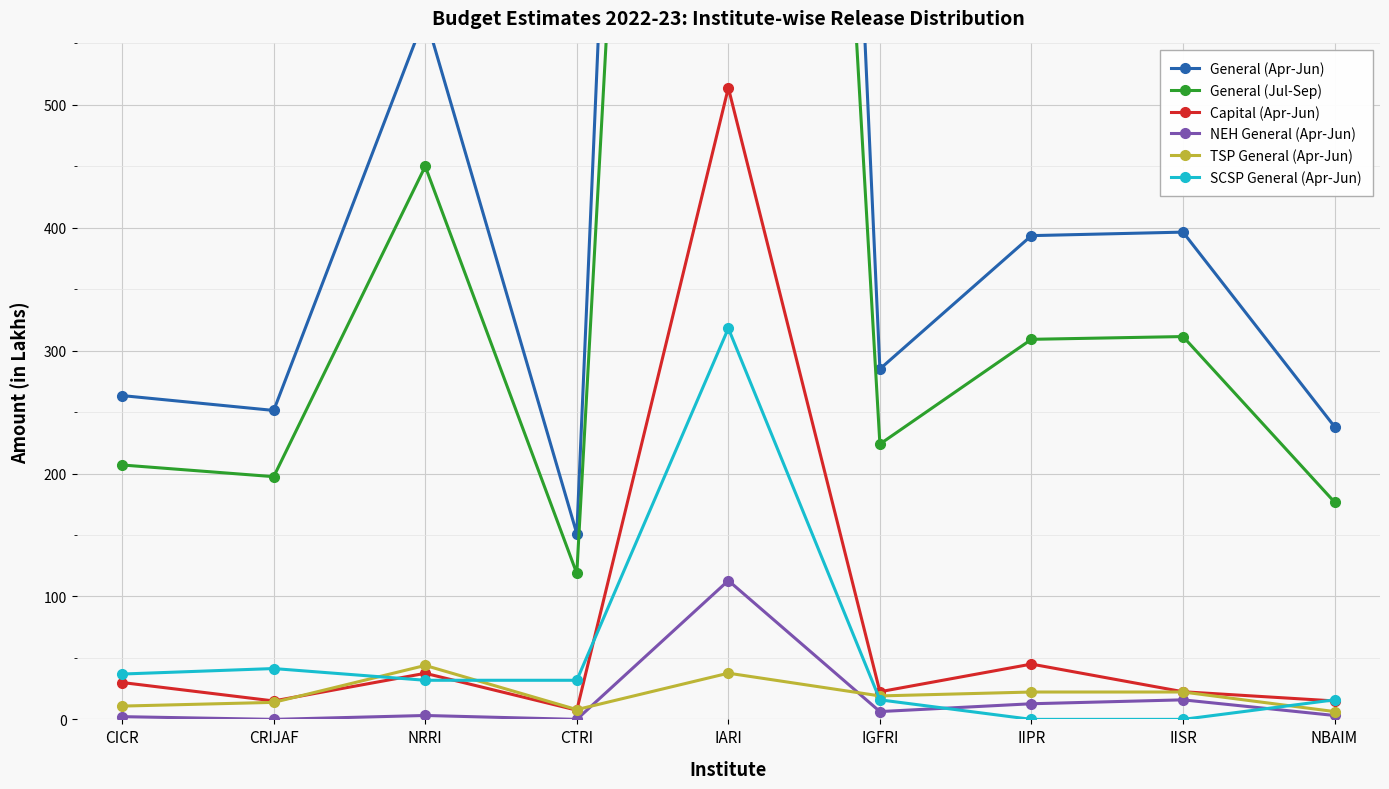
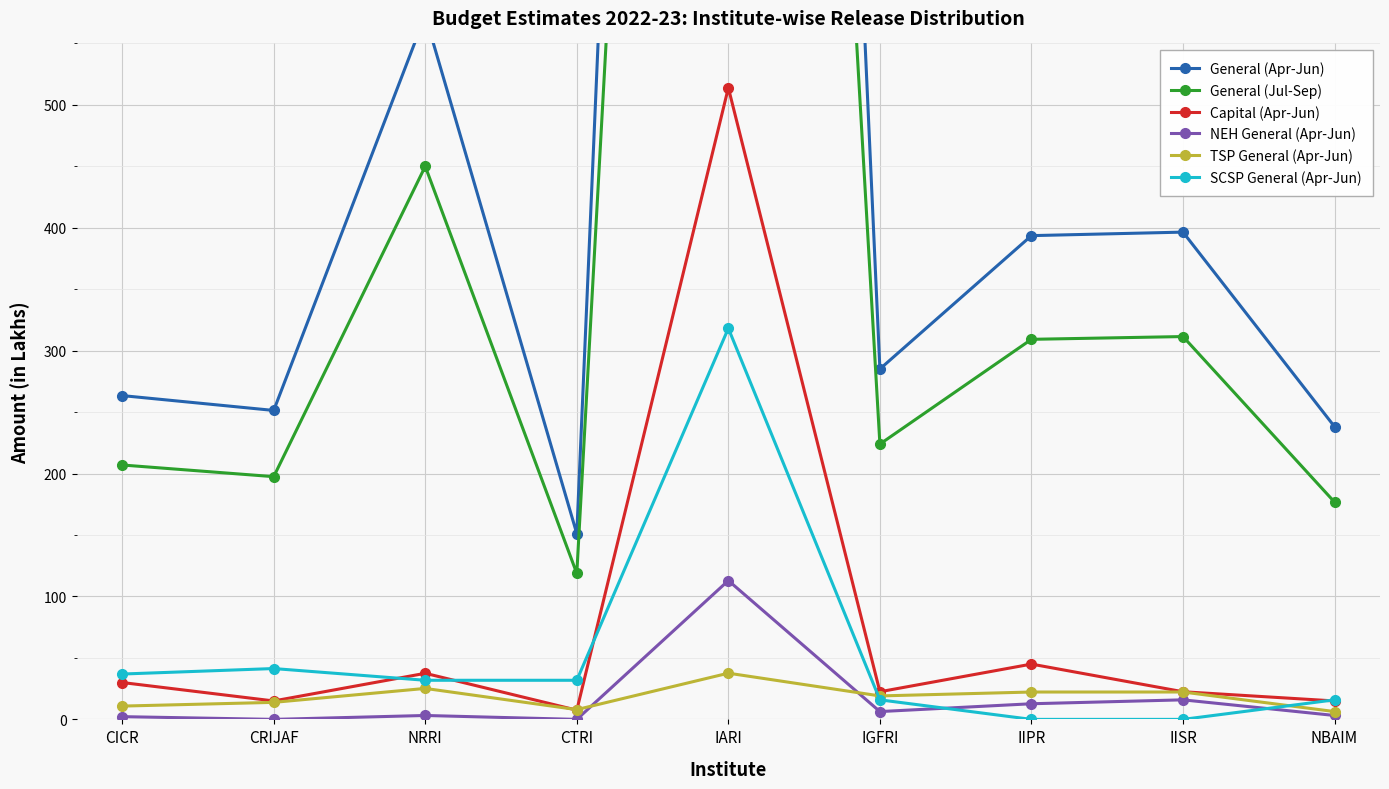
TSP General (Apr-Jun), NRRI: 44 -> 25
